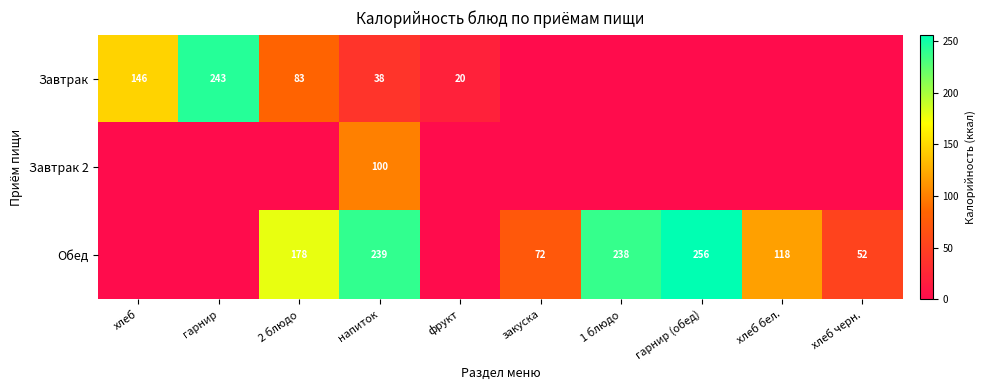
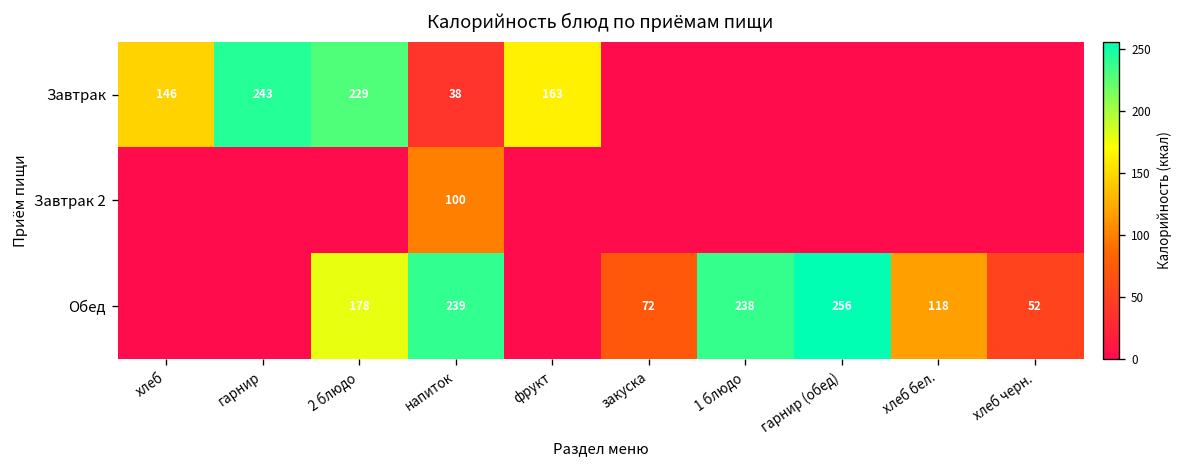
Завтрак, 2 блюдо: 83 -> 229
Завтрак, фрукт: 20 -> 163
